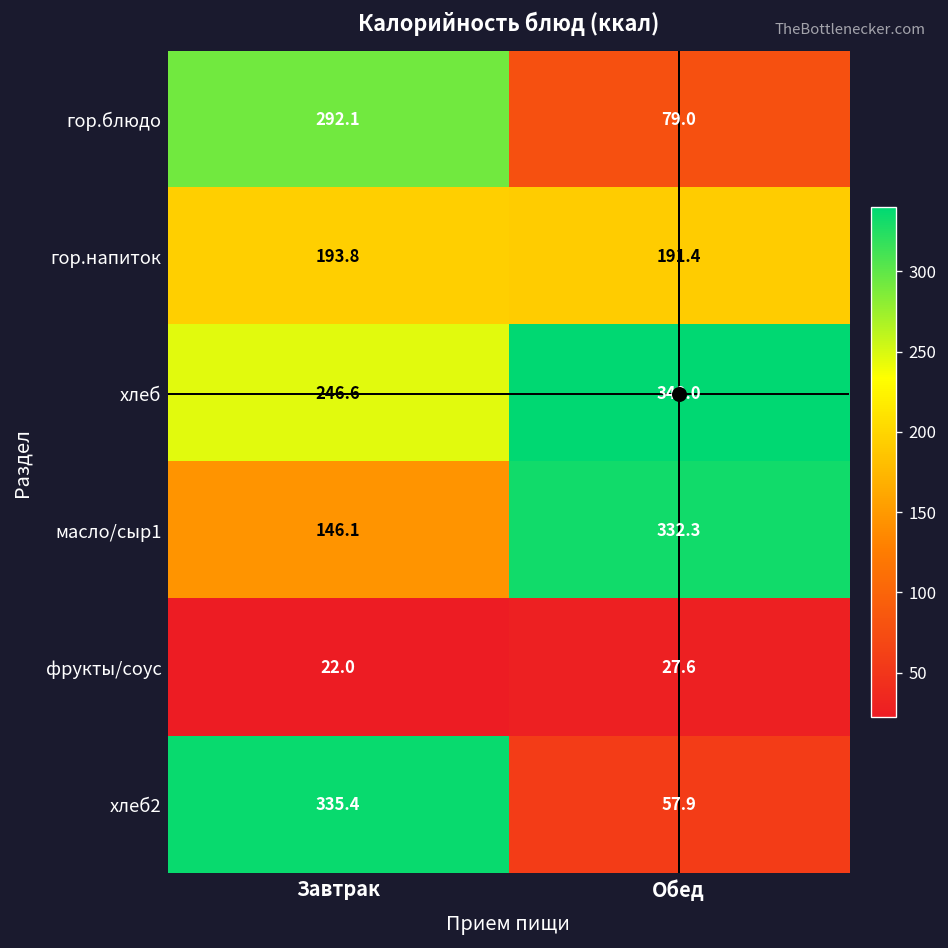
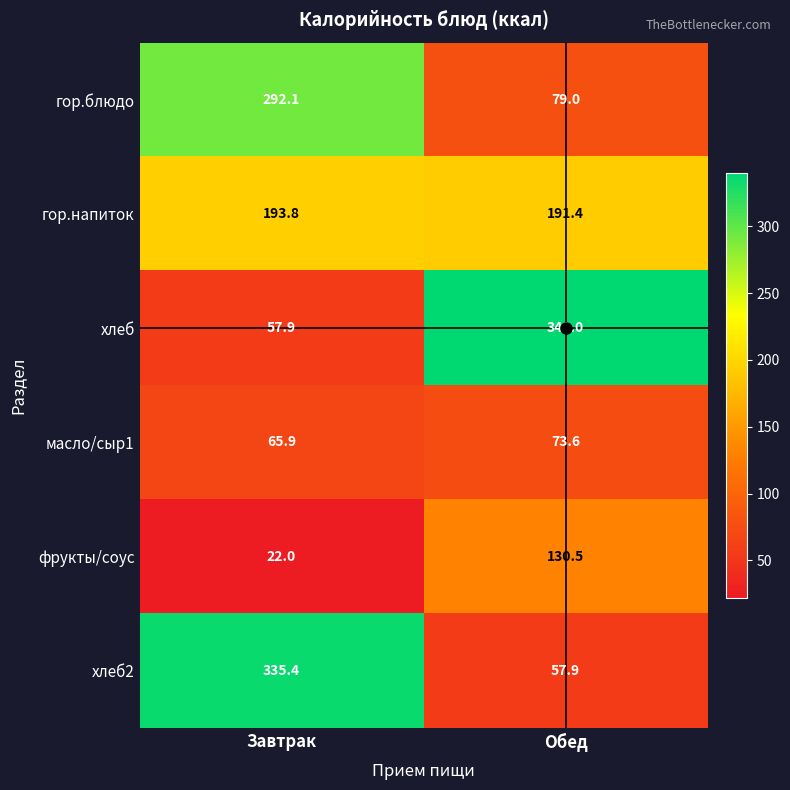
хлеб, Завтрак: 246.6 -> 57.9
масло/сыр1, Завтрак: 146.1 -> 65.9
масло/сыр1, Обед: 332.3 -> 73.6
фрукты/соус, Обед: 27.6 -> 130.5
